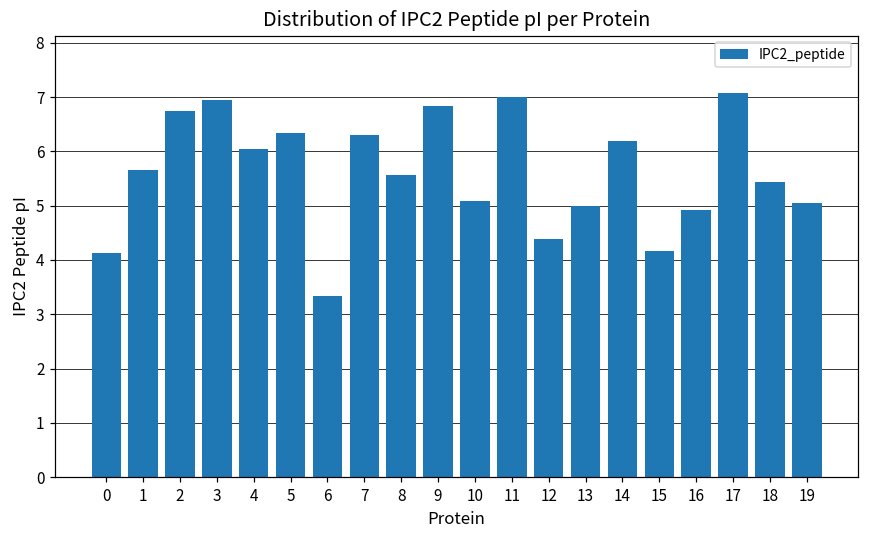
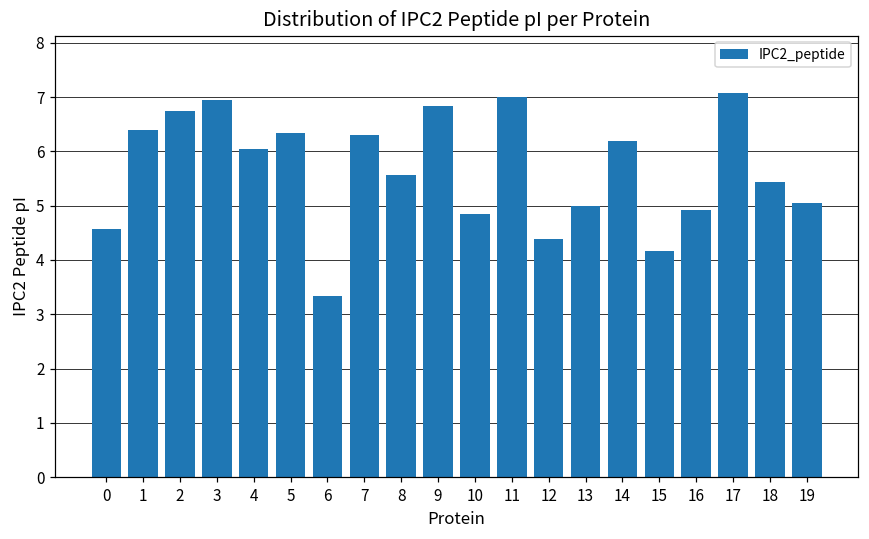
0: 4.1 -> 4.6
1: 5.7 -> 6.4
10: 5.1 -> 4.9
